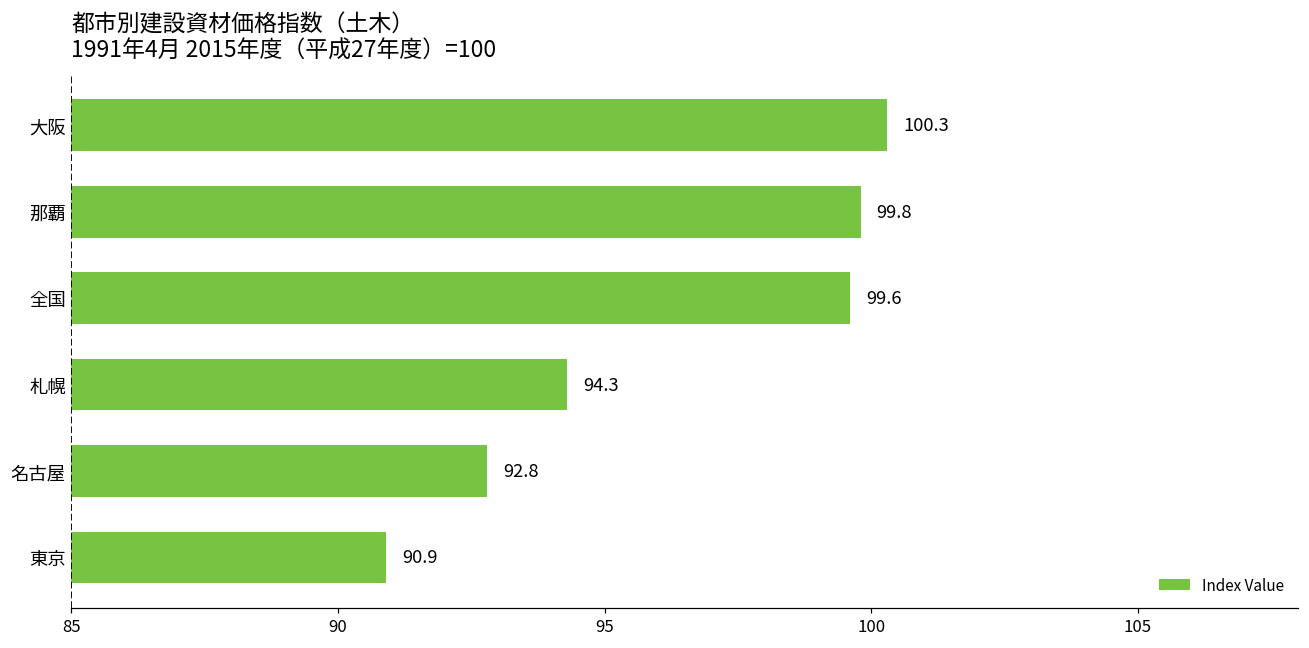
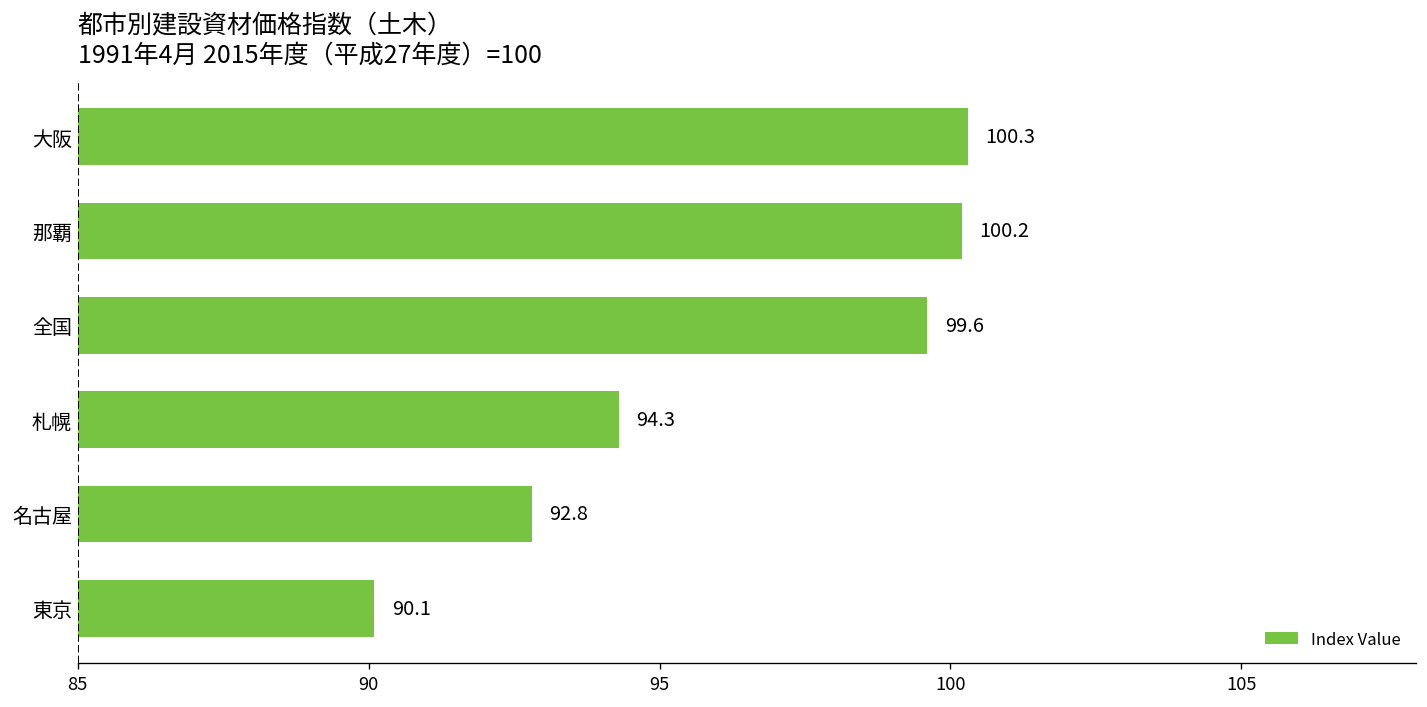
那覇: 99.8 -> 100.2
東京: 90.9 -> 90.1
